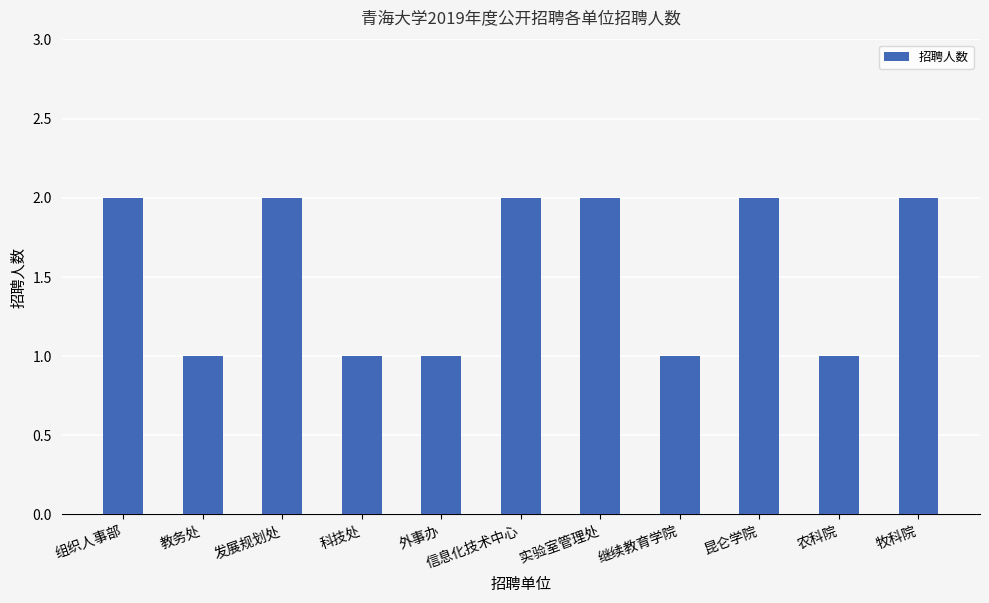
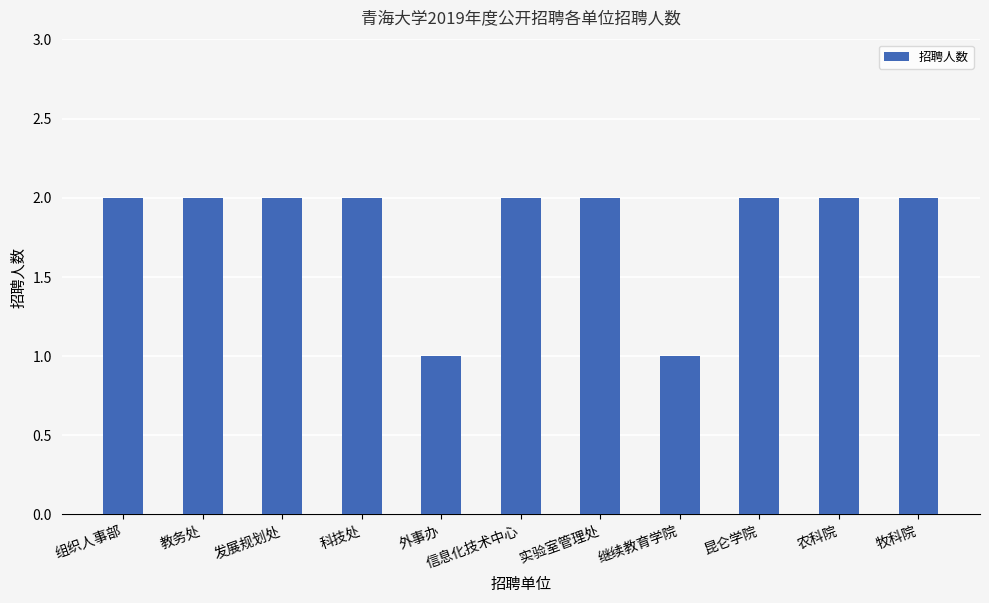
教务处: 1 -> 2
科技处: 1 -> 2
农科院: 1 -> 2
